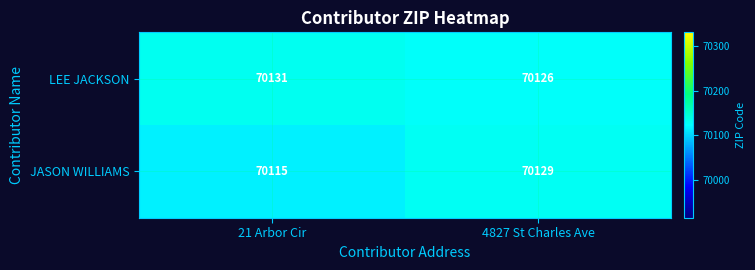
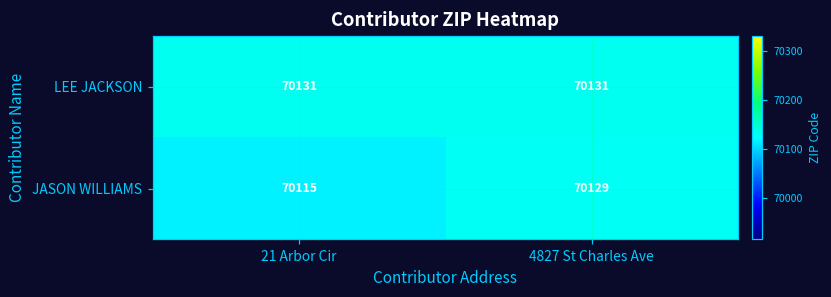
LEE JACKSON, 4827 St Charles Ave: 70126 -> 70131
